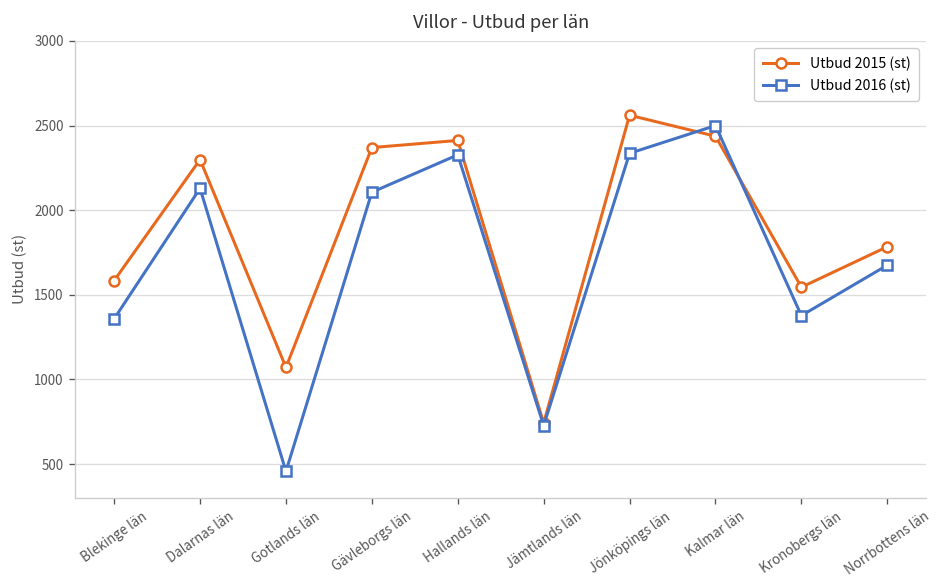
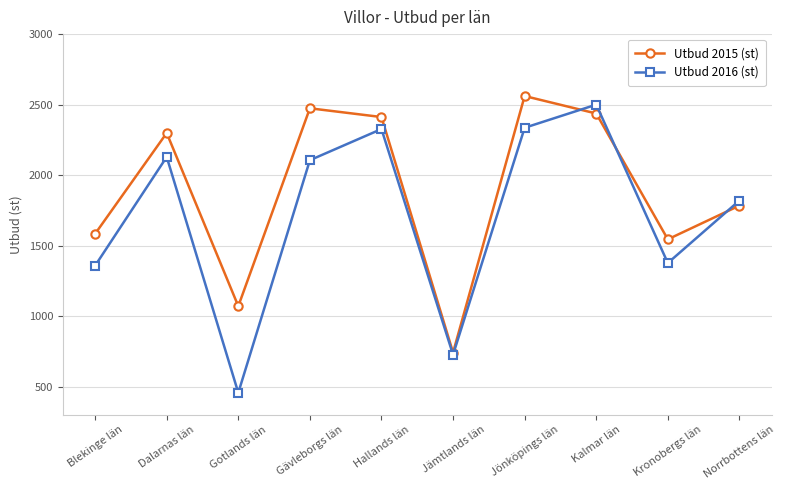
Utbud 2015 (st), Gävleborgs län: 2370 -> 2470
Utbud 2016 (st), Norrbottens län: 1680 -> 1820
